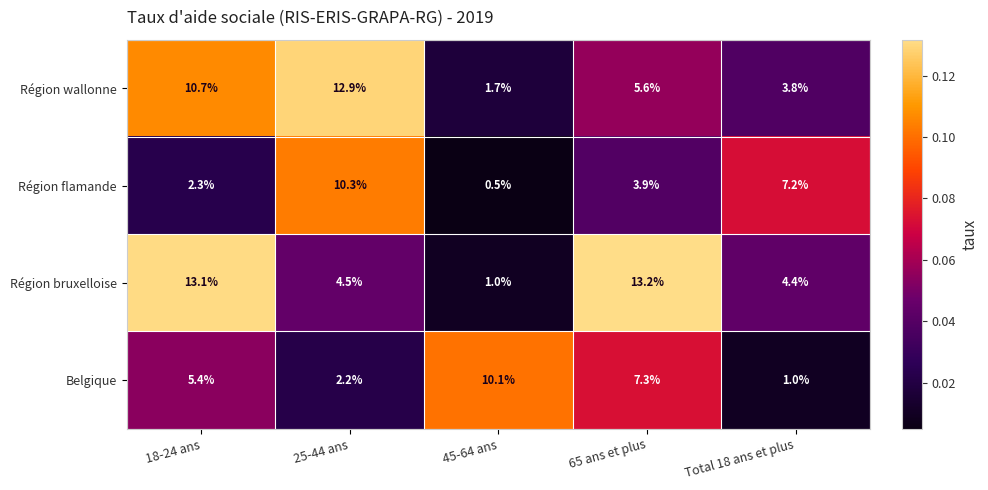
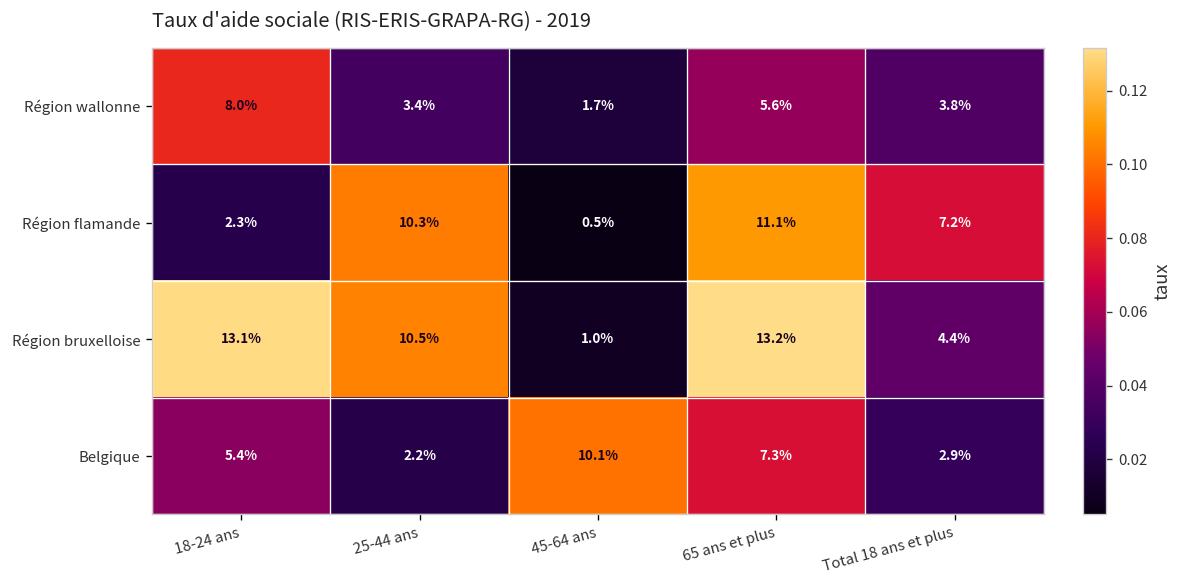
Région wallonne, 18-24 ans: 10.7% -> 8.0%
Région wallonne, 25-44 ans: 12.9% -> 3.4%
Région flamande, 65 ans et plus: 3.9% -> 11.1%
Région bruxelloise, 25-44 ans: 4.5% -> 10.5%
Belgique, Total 18 ans et plus: 1.0% -> 2.9%
